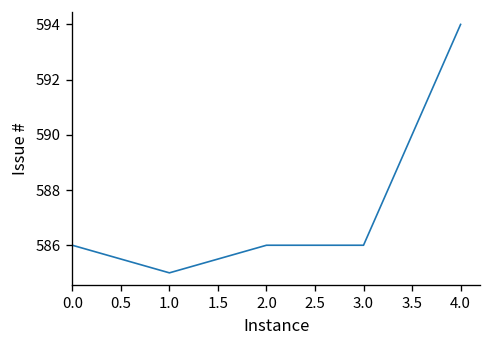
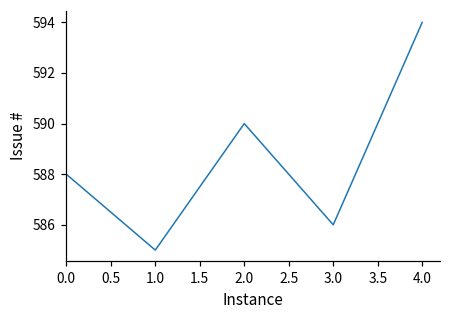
0.0: 586 -> 588
2.0: 586 -> 590
